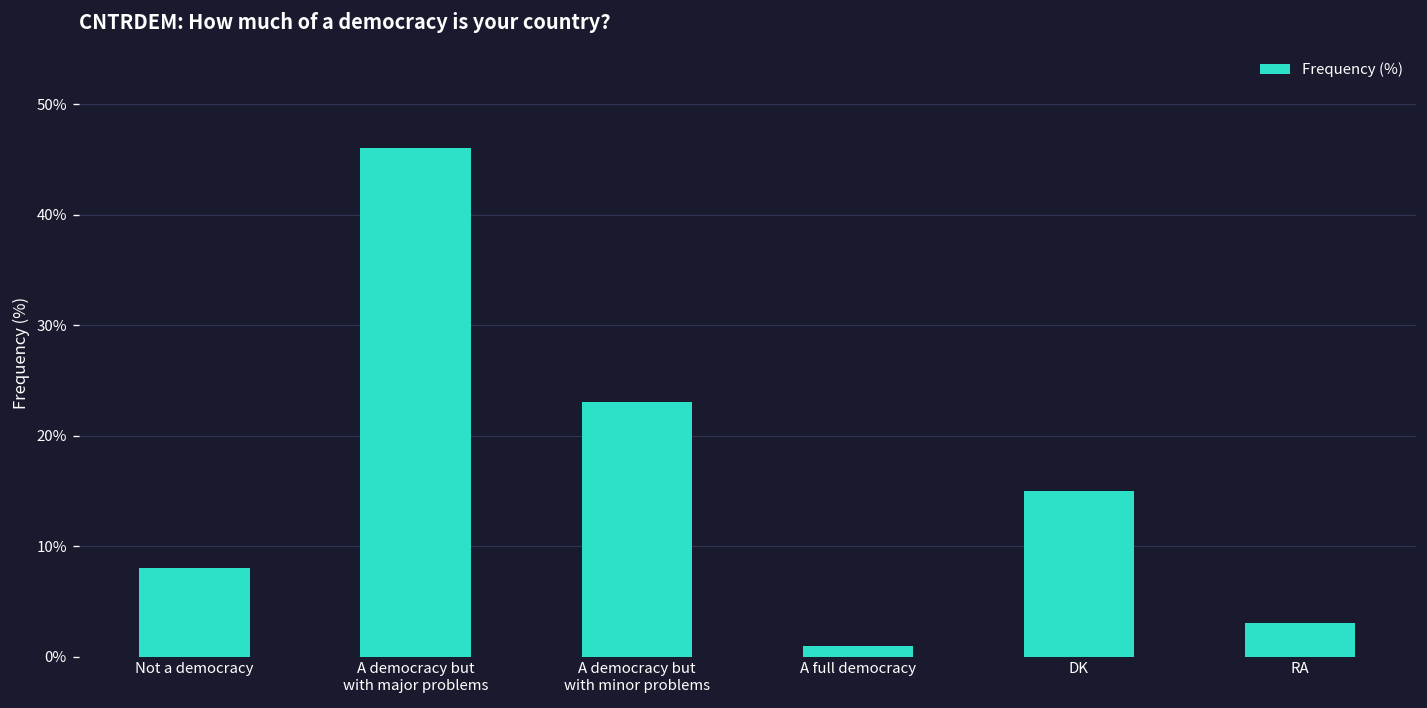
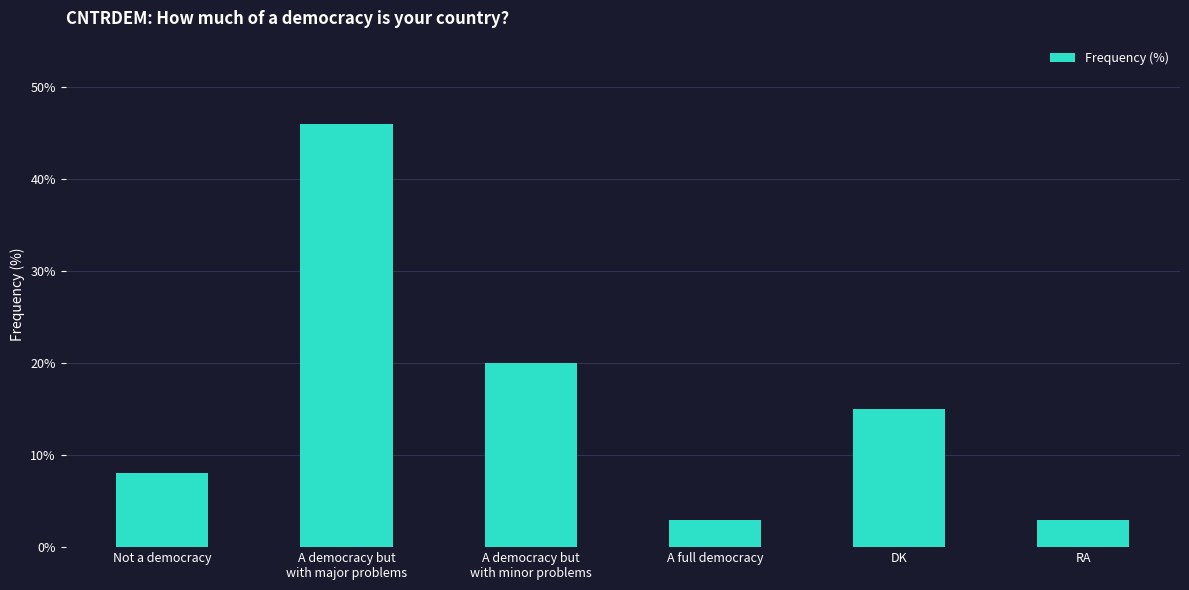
A democracy but with minor problems: 23% -> 20%
A full democracy: 1% -> 3%
